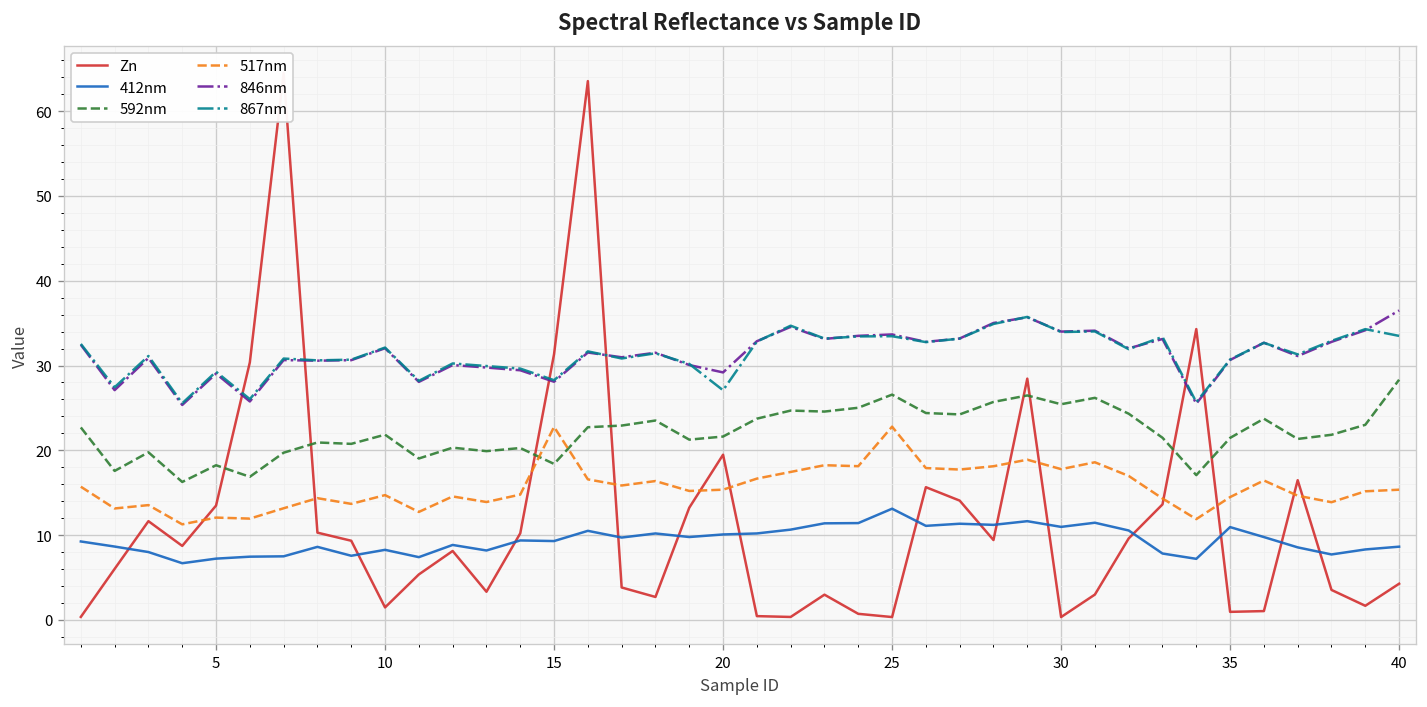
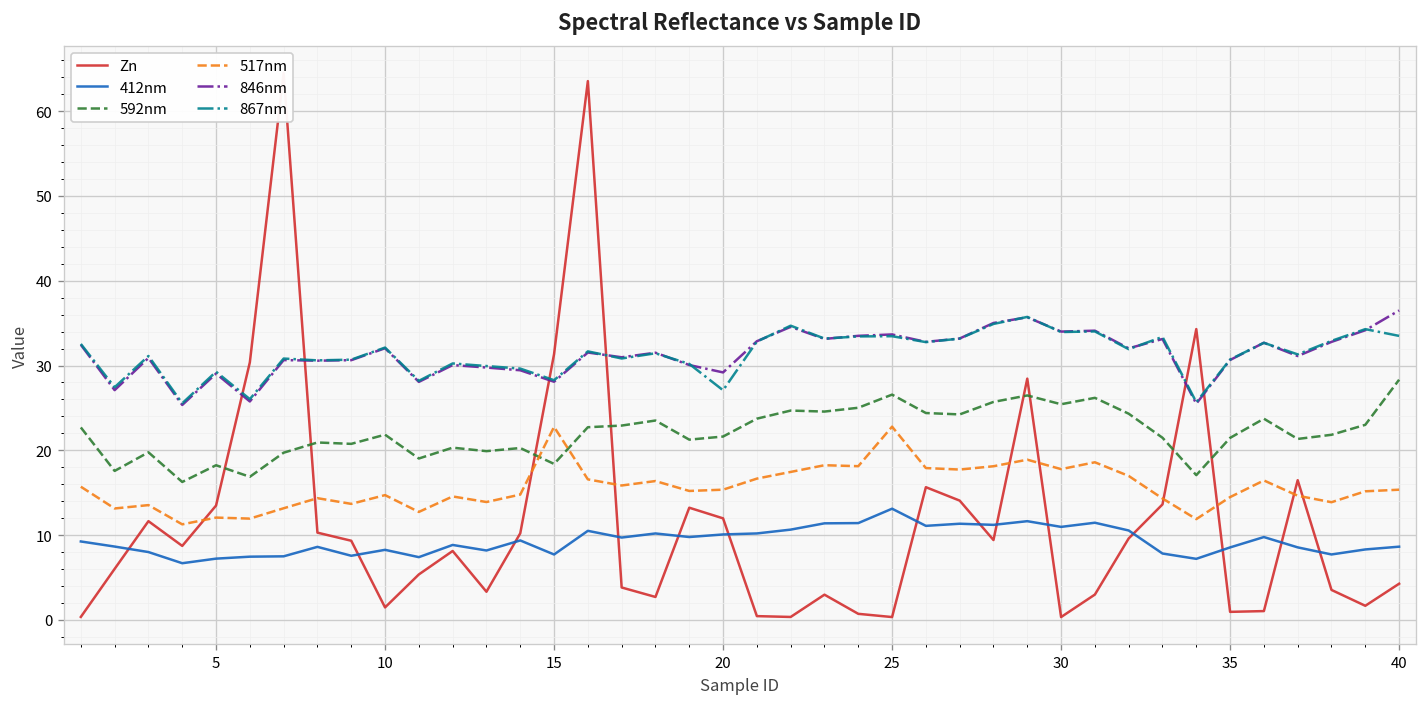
412nm, 15: 9 -> 8
Zn, 20: 19 -> 12
412nm, 35: 11 -> 9
